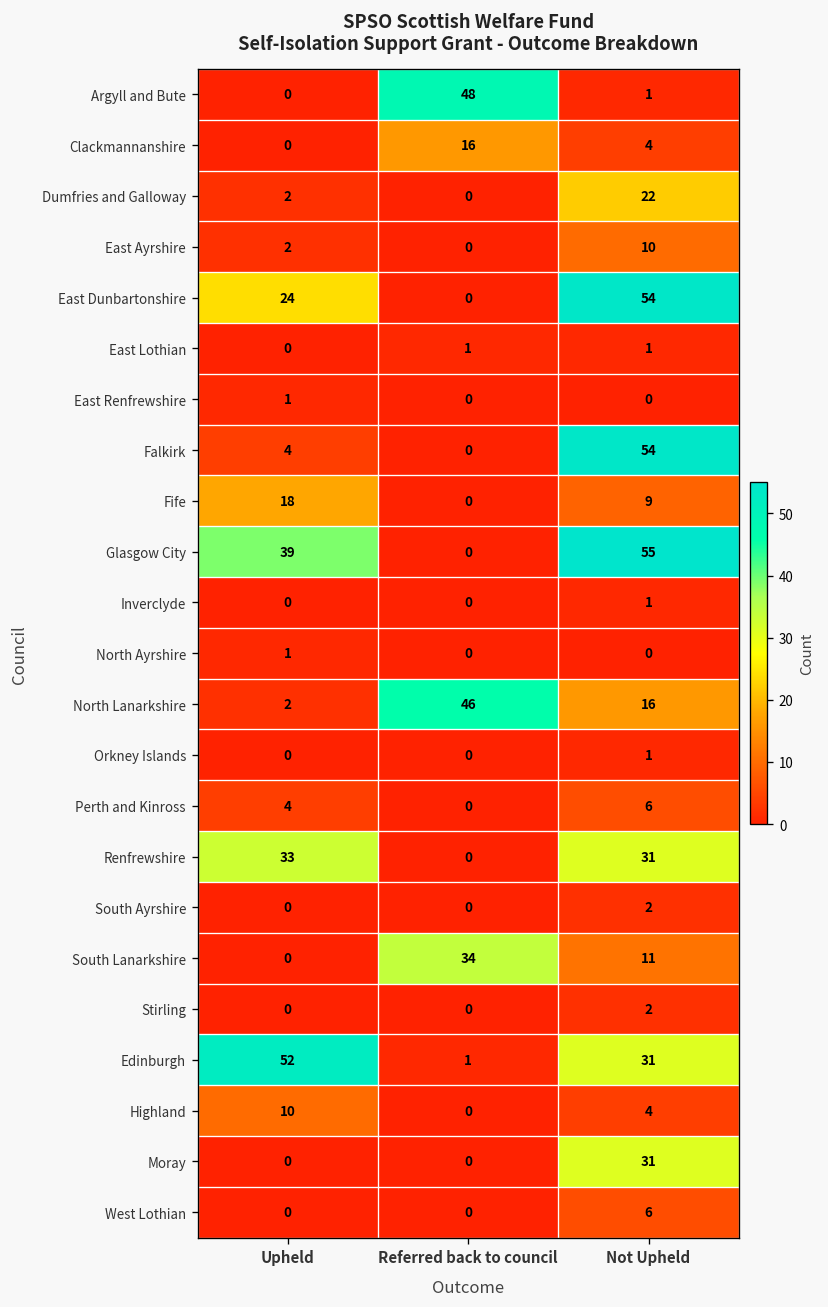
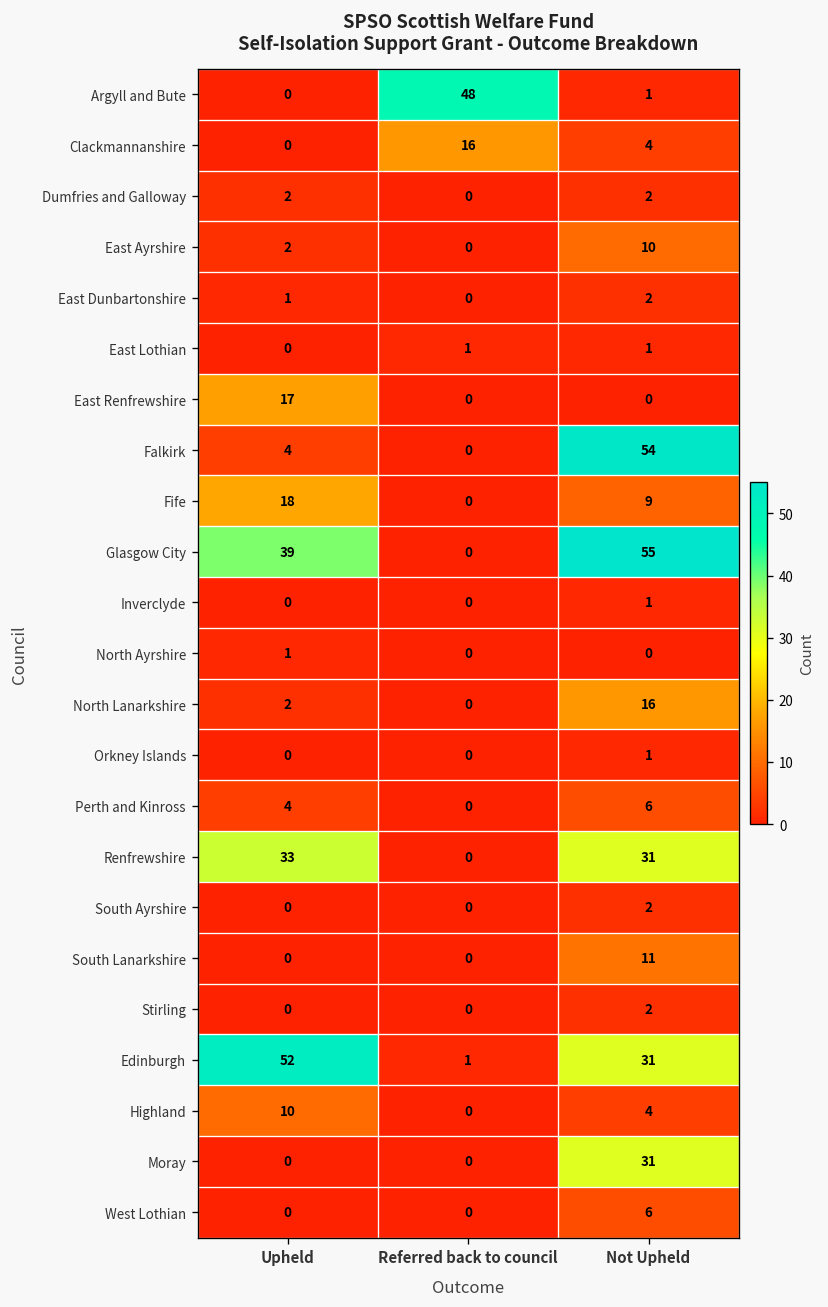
Dumfries and Galloway, Not Upheld: 22 -> 2
East Dunbartonshire, Upheld: 24 -> 1
East Dunbartonshire, Not Upheld: 54 -> 2
East Renfrewshire, Upheld: 1 -> 17
North Lanarkshire, Referred back to council: 46 -> 0
South Lanarkshire, Referred back to council: 34 -> 0
